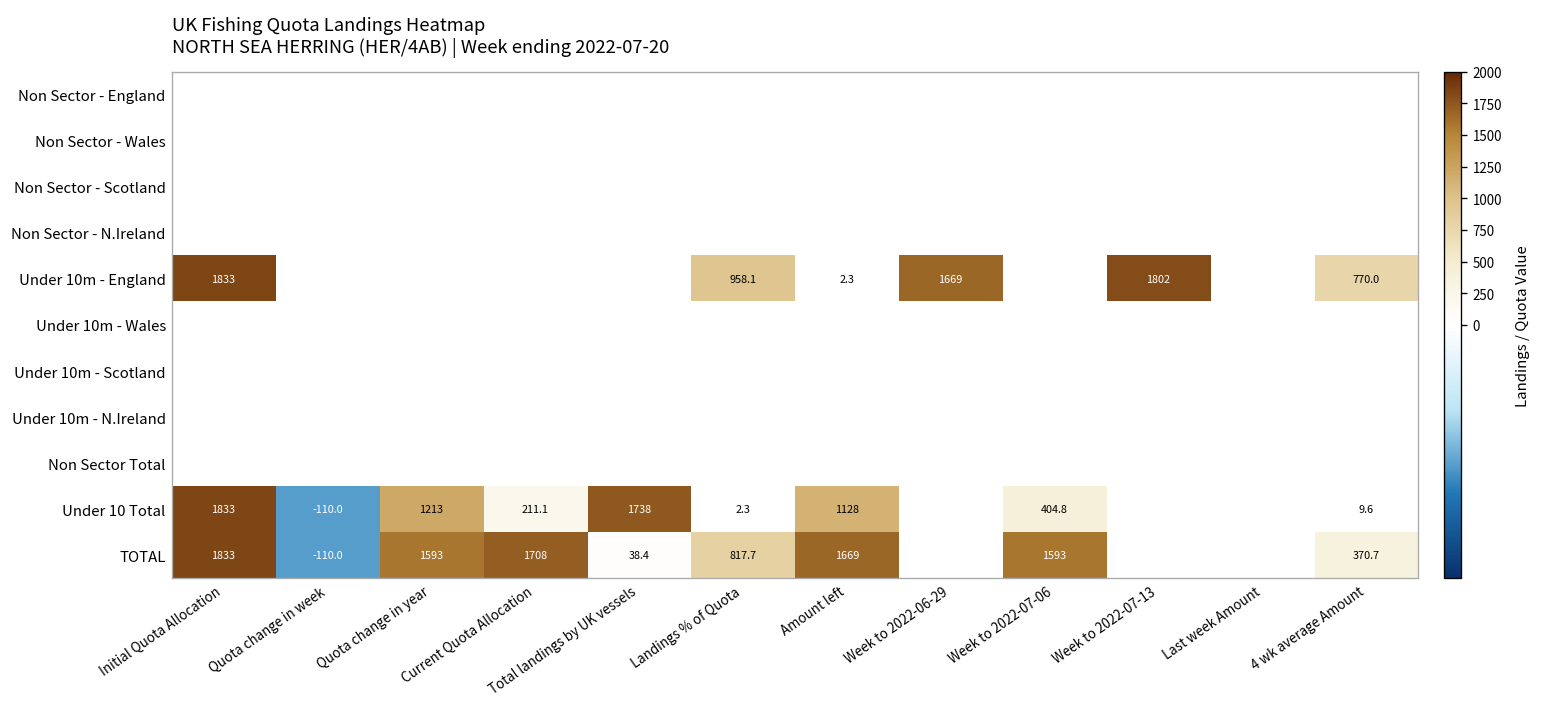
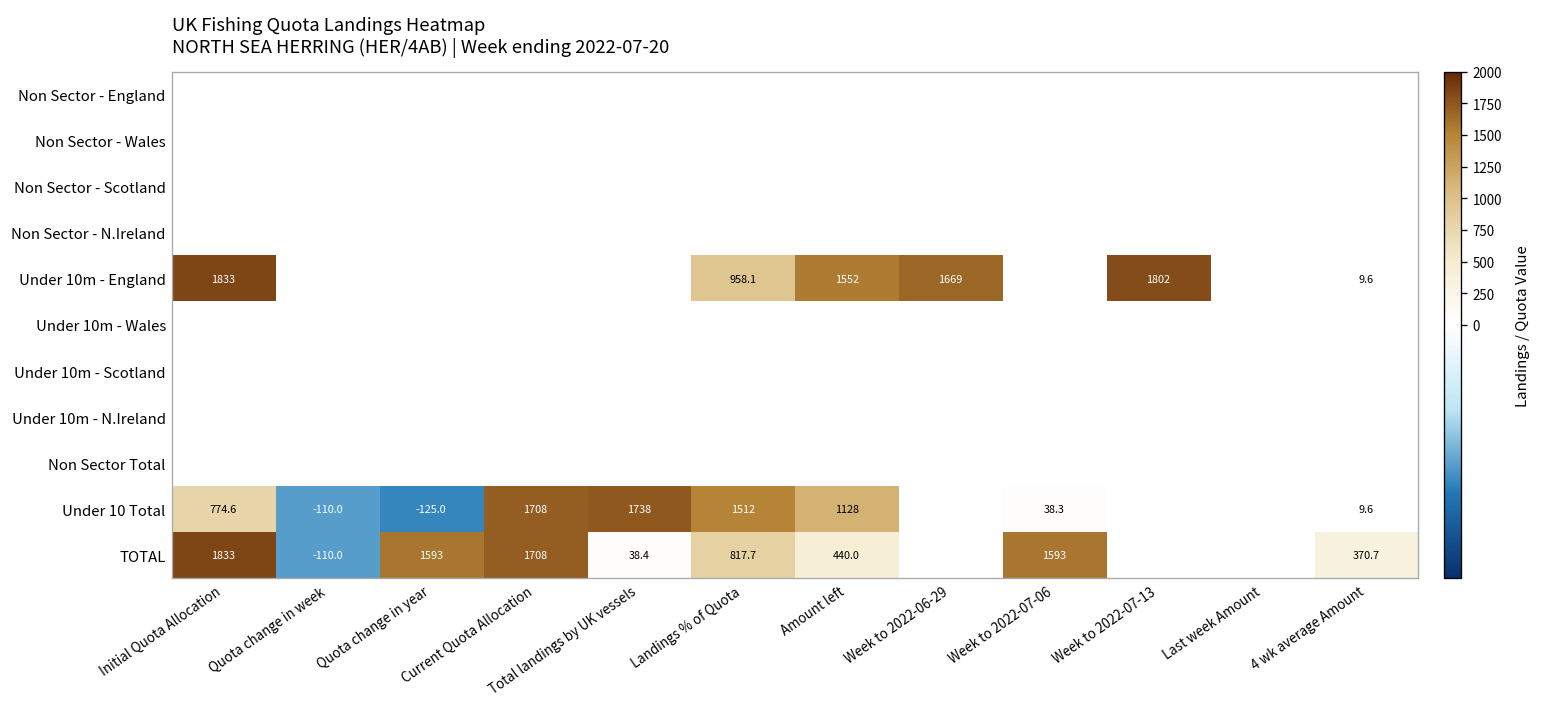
Under 10m - England, Amount left: 2.3 -> 1552
Under 10m - England, 4 wk average Amount: 770.0 -> 9.6
Under 10 Total, Initial Quota Allocation: 1833 -> 774.6
Under 10 Total, Quota change in year: 1213 -> -125.0
Under 10 Total, Current Quota Allocation: 211.1 -> 1708
Under 10 Total, Landings % of Quota: 2.3 -> 1512
Under 10 Total, Week to 2022-07-06: 404.8 -> 38.3
TOTAL, Amount left: 1669 -> 440.0
